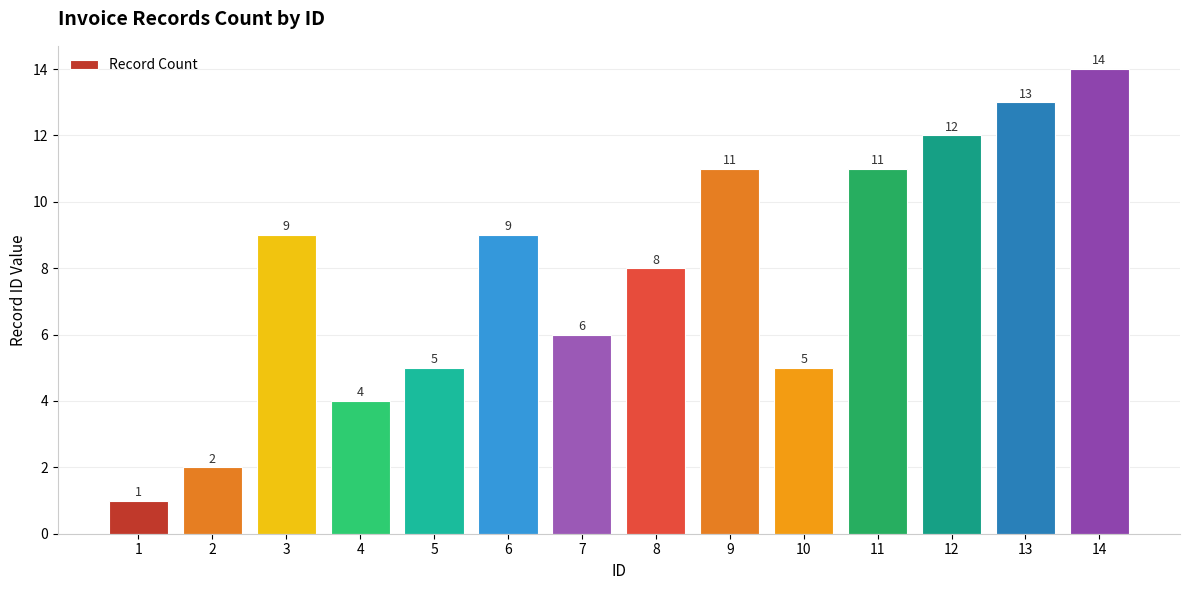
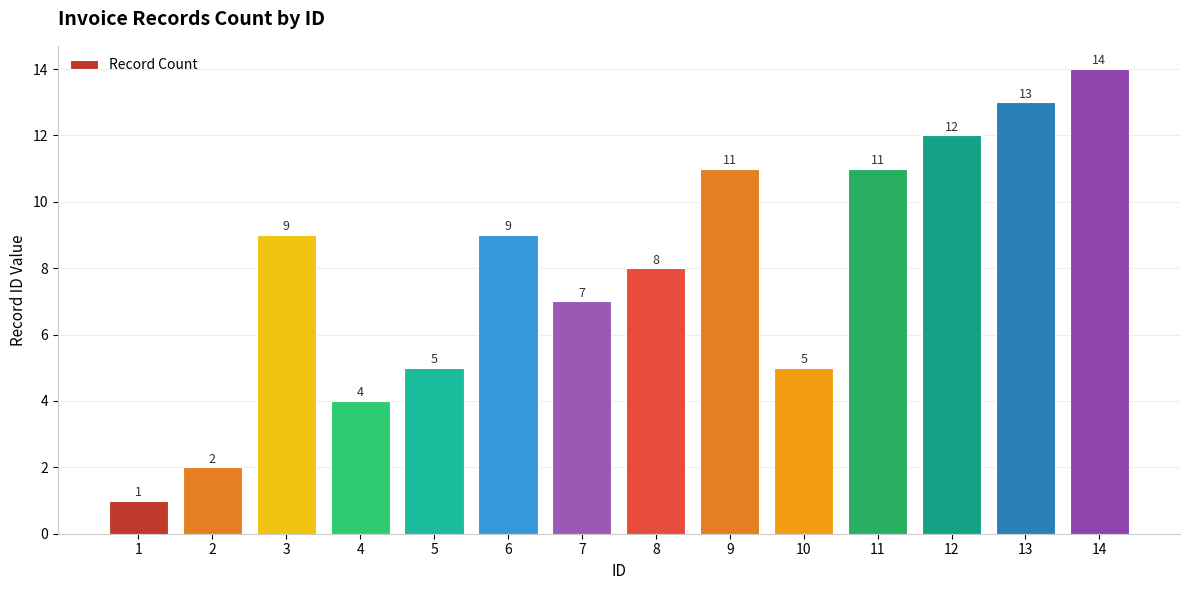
7: 6 -> 7
